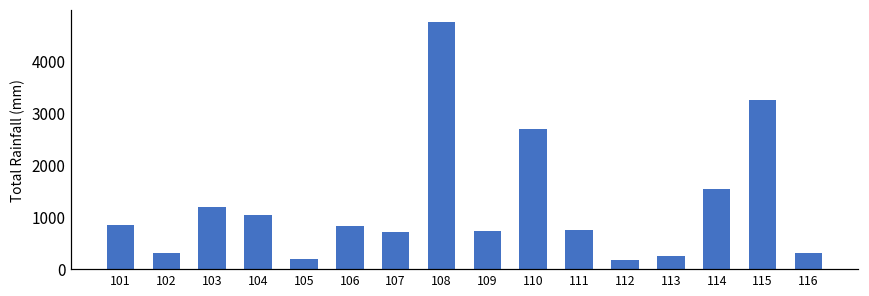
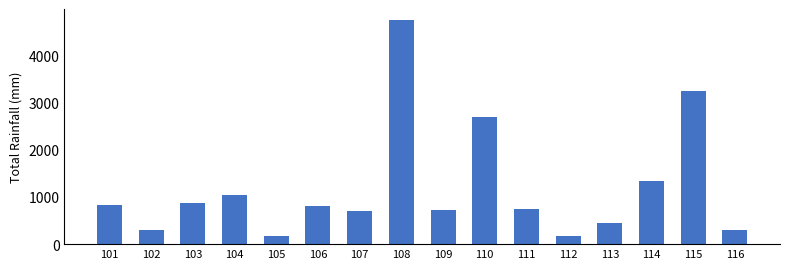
103: 1200 -> 900
113: 200 -> 400
114: 1500 -> 1300
